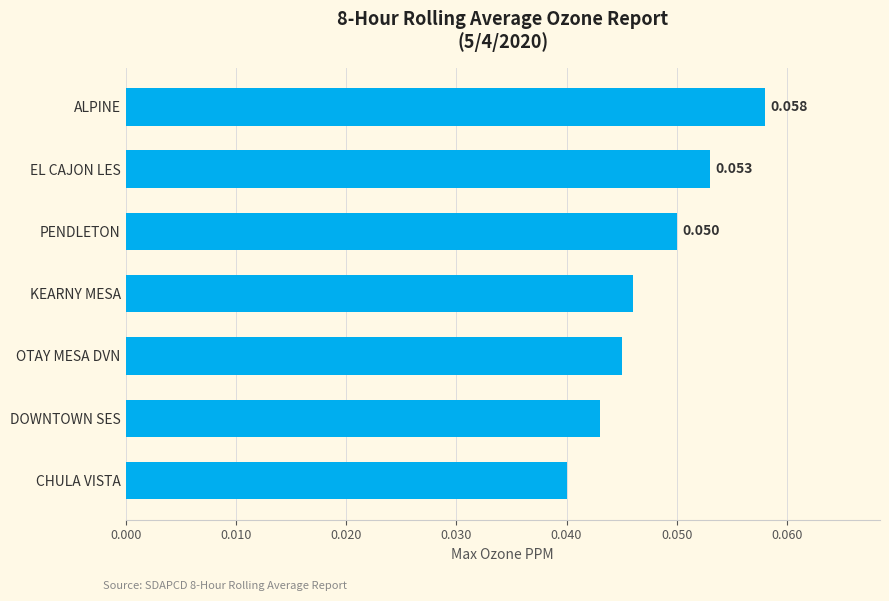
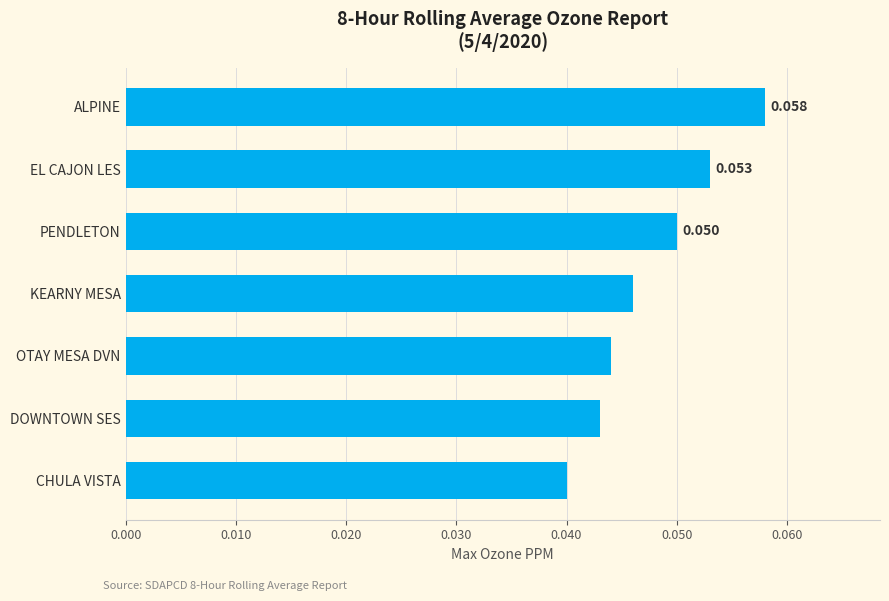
OTAY MESA DVN: 0.045 -> 0.044
